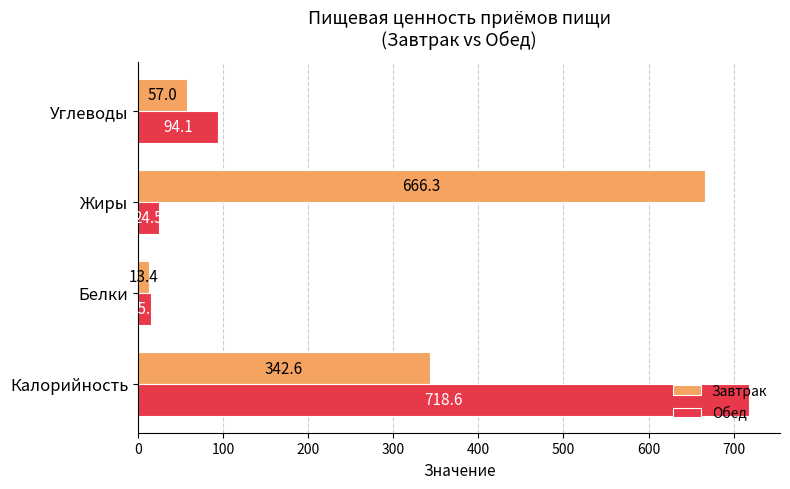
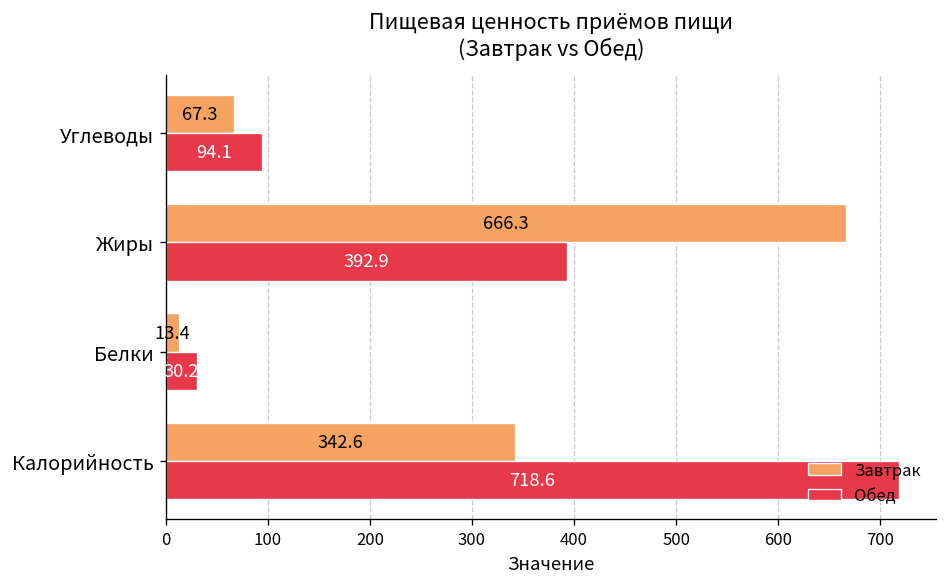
Завтрак, Углеводы: 57.0 -> 67.3
Обед, Жиры: 24.5 -> 392.9
Обед, Белки: 20 -> 30
